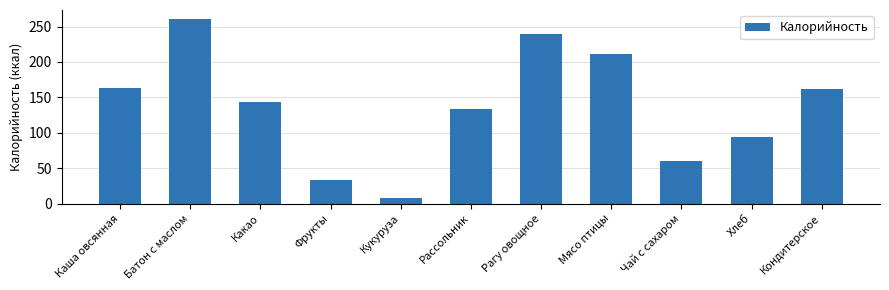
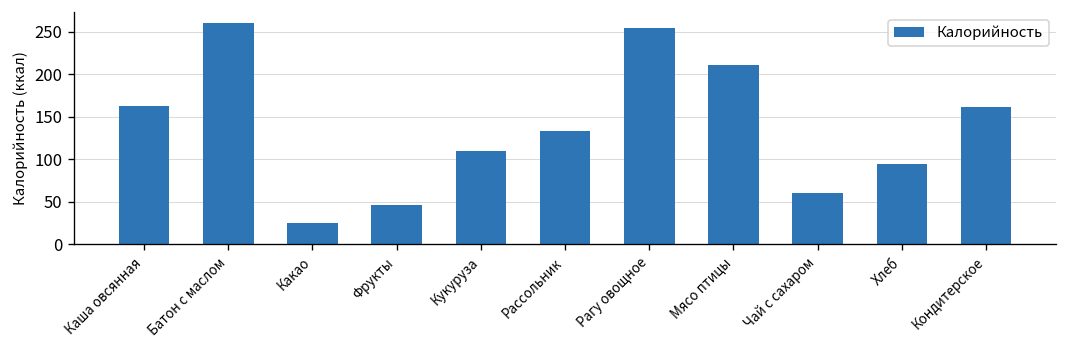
Какао: 140 -> 30
Фрукты: 30 -> 50
Кукуруза: 10 -> 110
Рагу овощное: 240 -> 250
